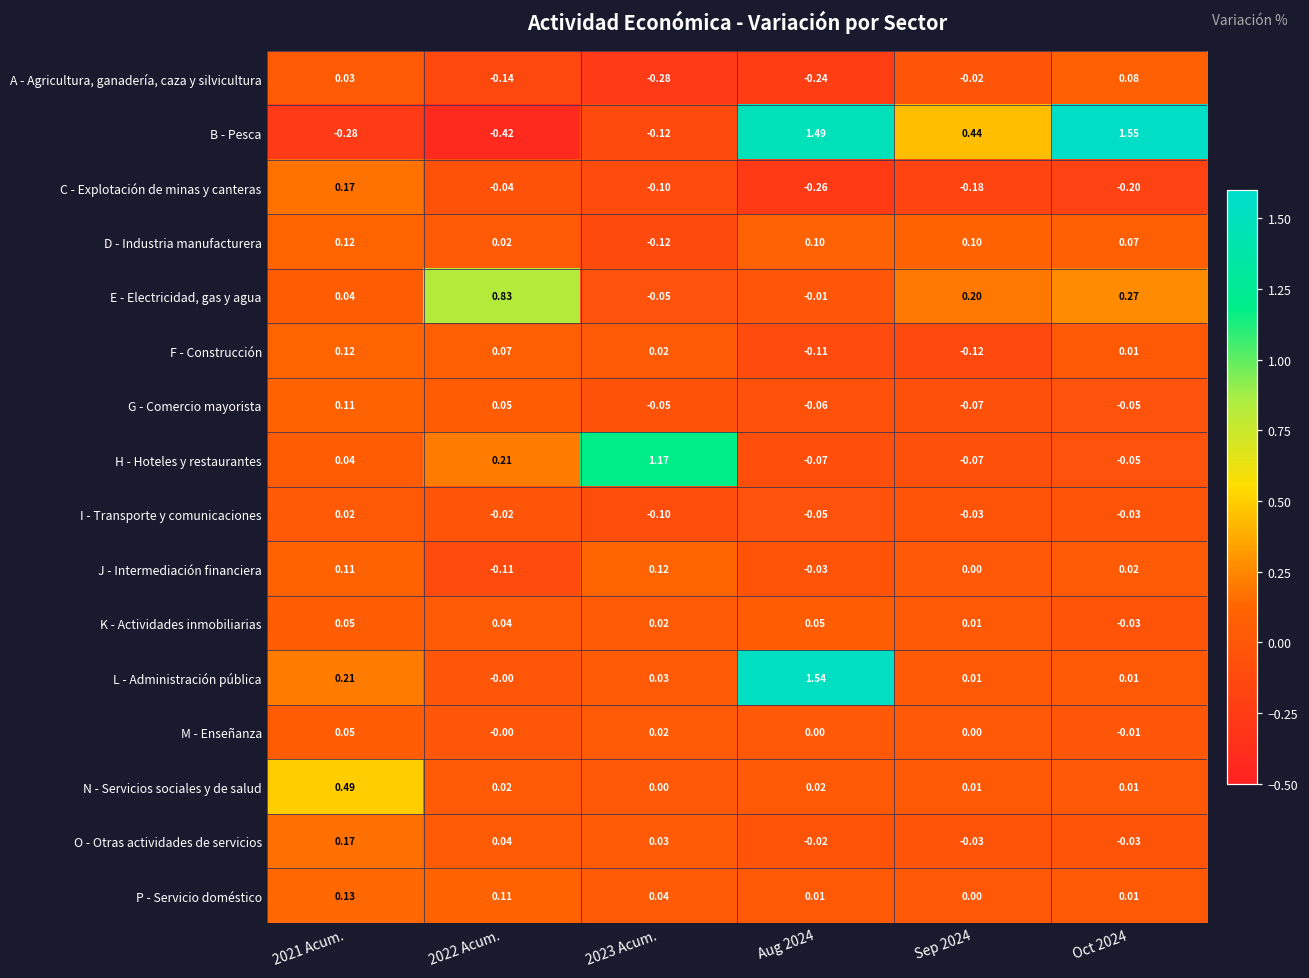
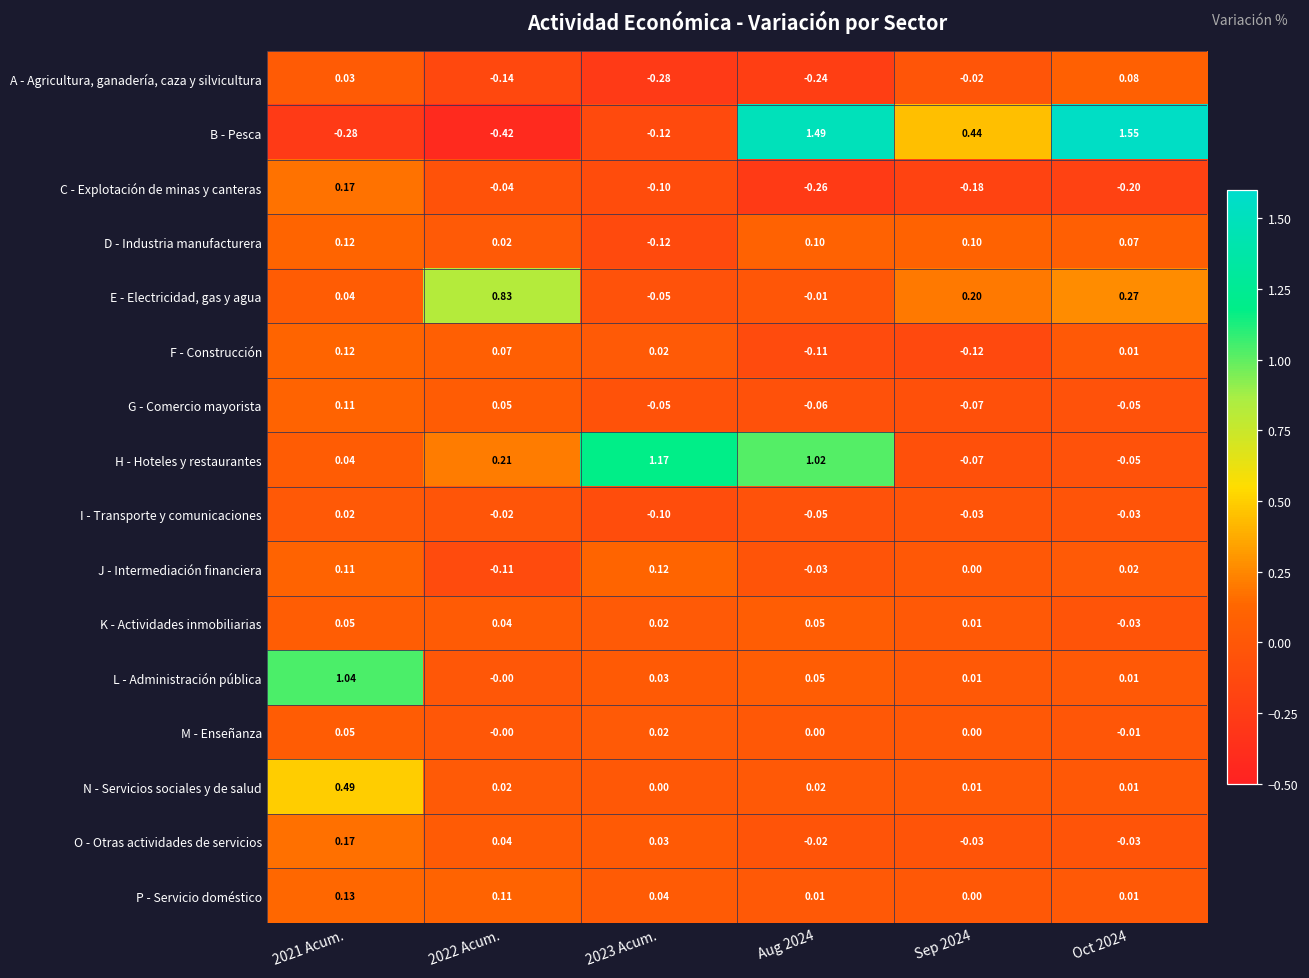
H - Hoteles y restaurantes, Aug 2024: -0.07 -> 1.02
L - Administración pública, 2021 Acum.: 0.21 -> 1.04
L - Administración pública, Aug 2024: 1.54 -> 0.05
